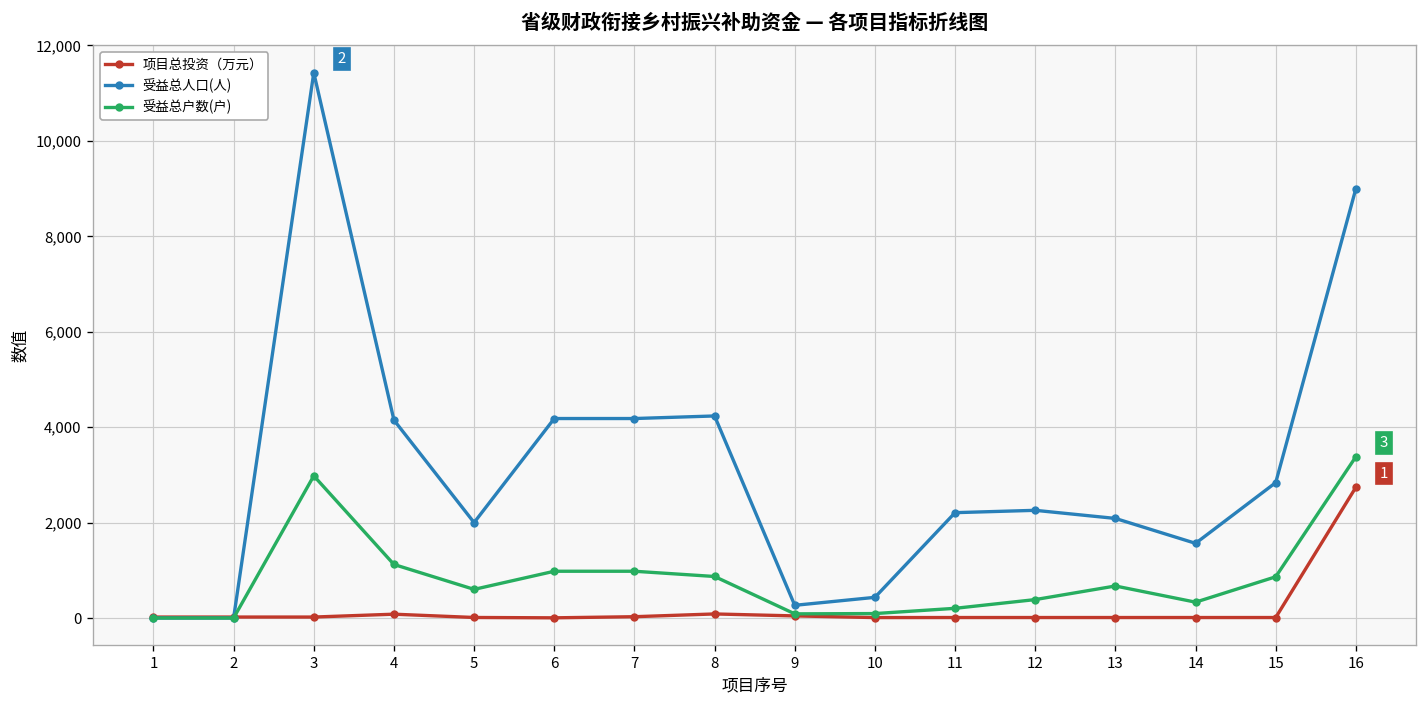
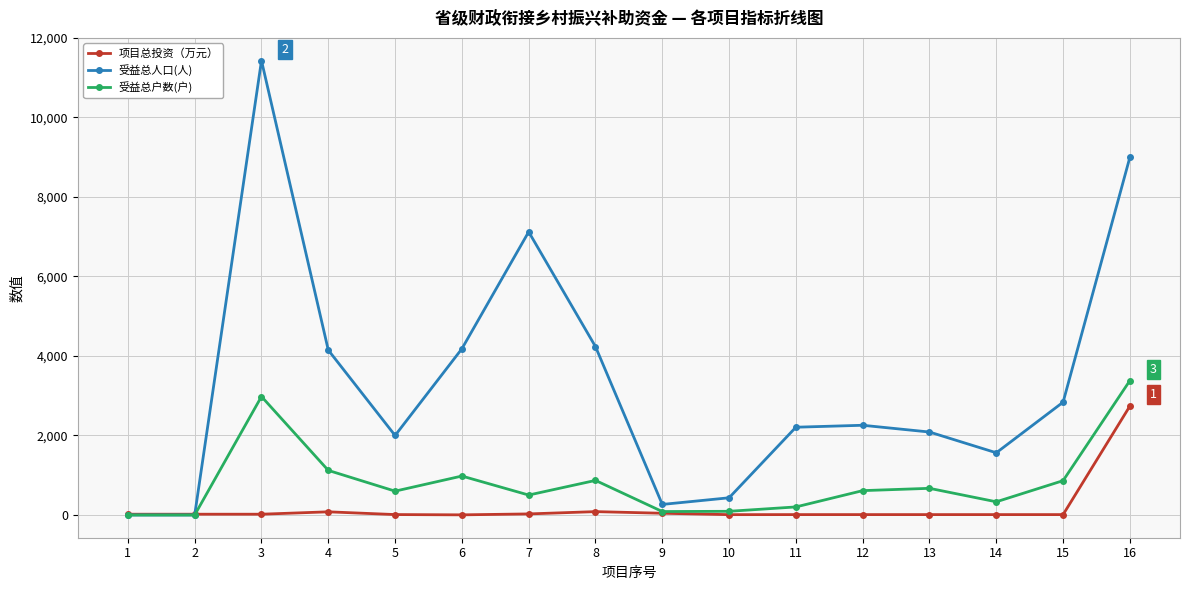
受益总人口(人), 7: 4,200 -> 7,100
受益总户数(户), 7: 1,000 -> 500
受益总户数(户), 12: 400 -> 600
